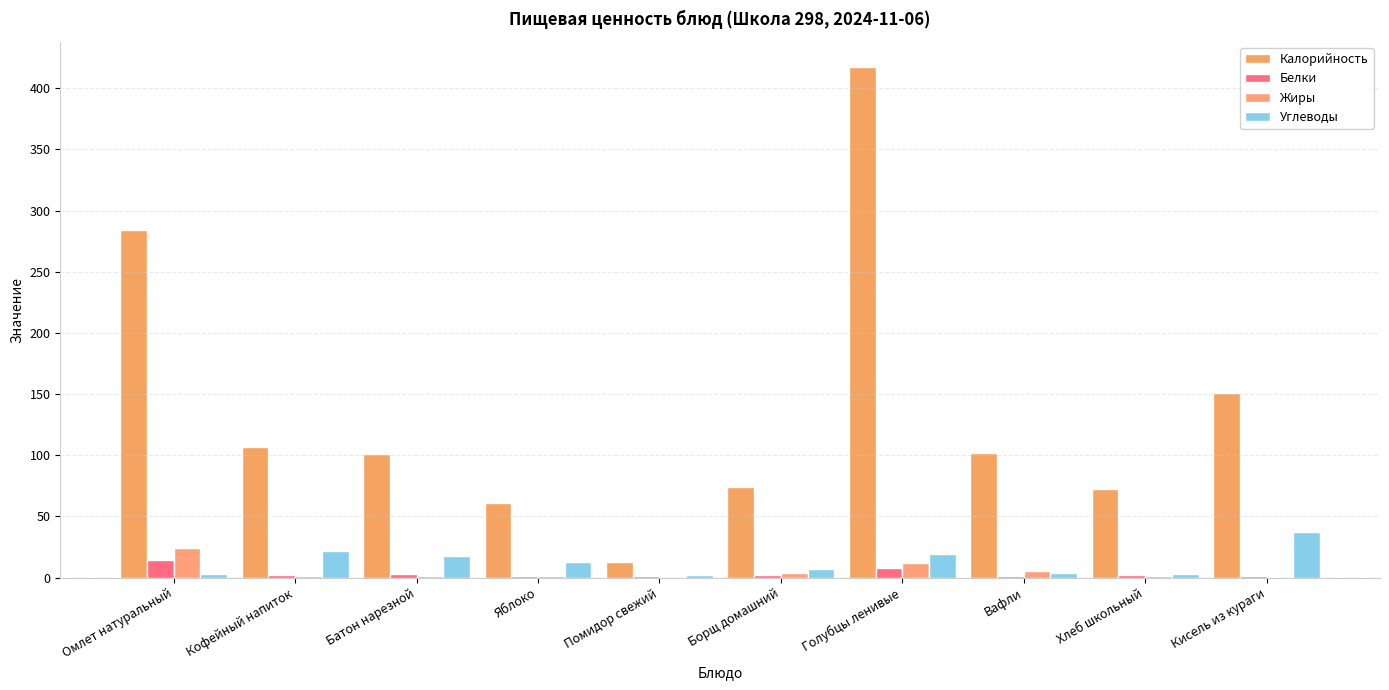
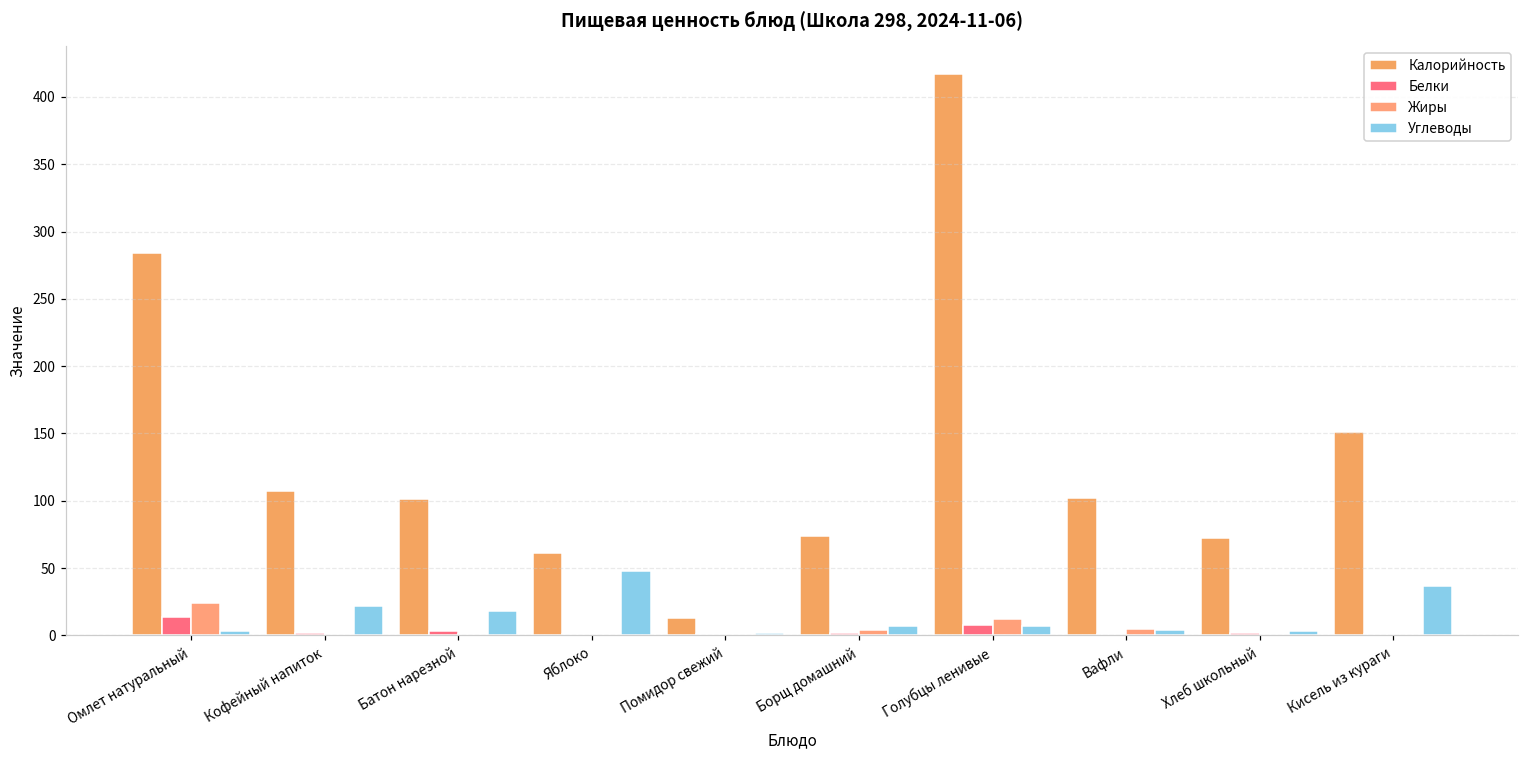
Углеводы, Яблоко: 13 -> 48
Углеводы, Голубцы ленивые: 19 -> 7
